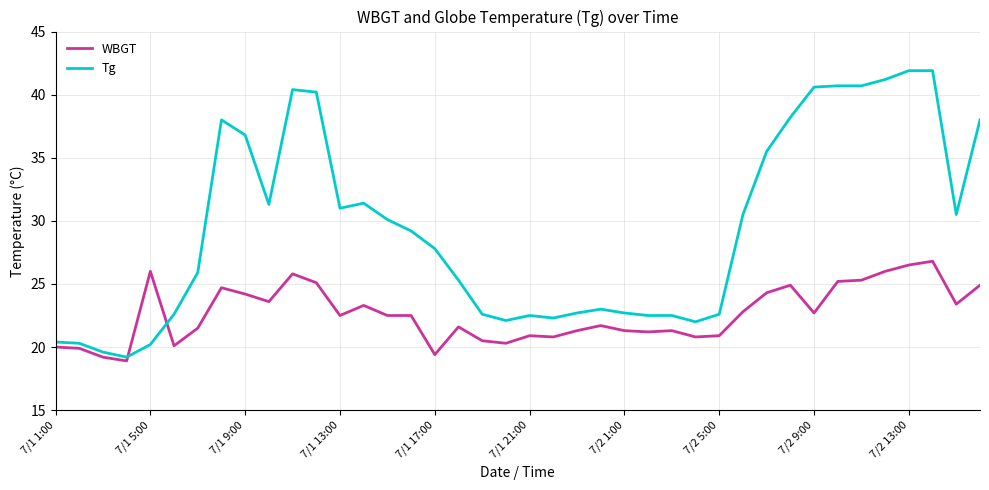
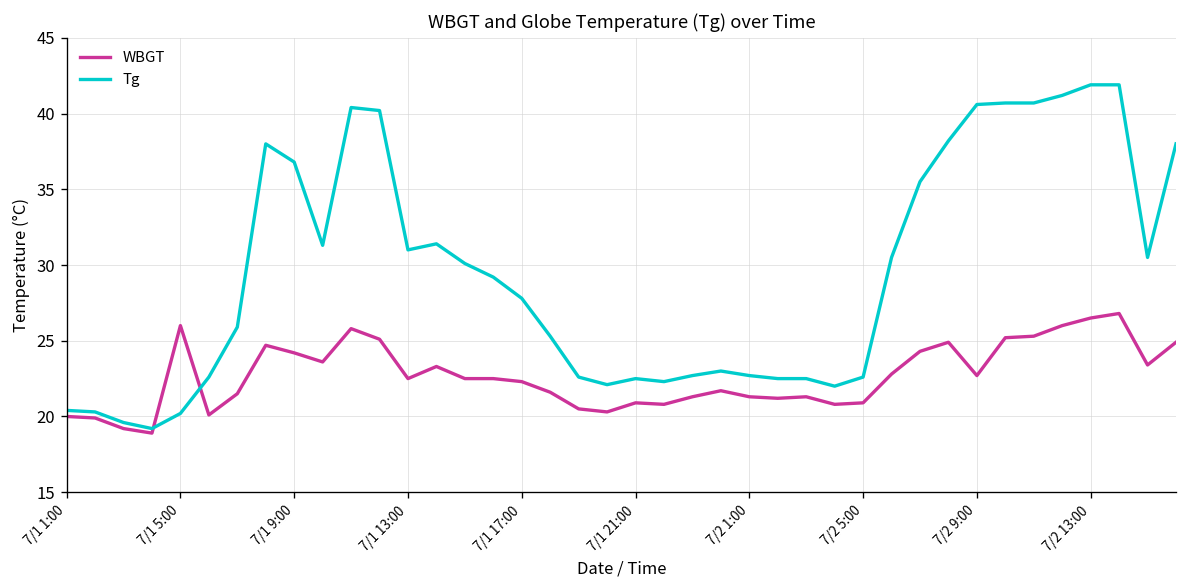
WBGT, 7/1 17:00: 19.4 -> 22.3
